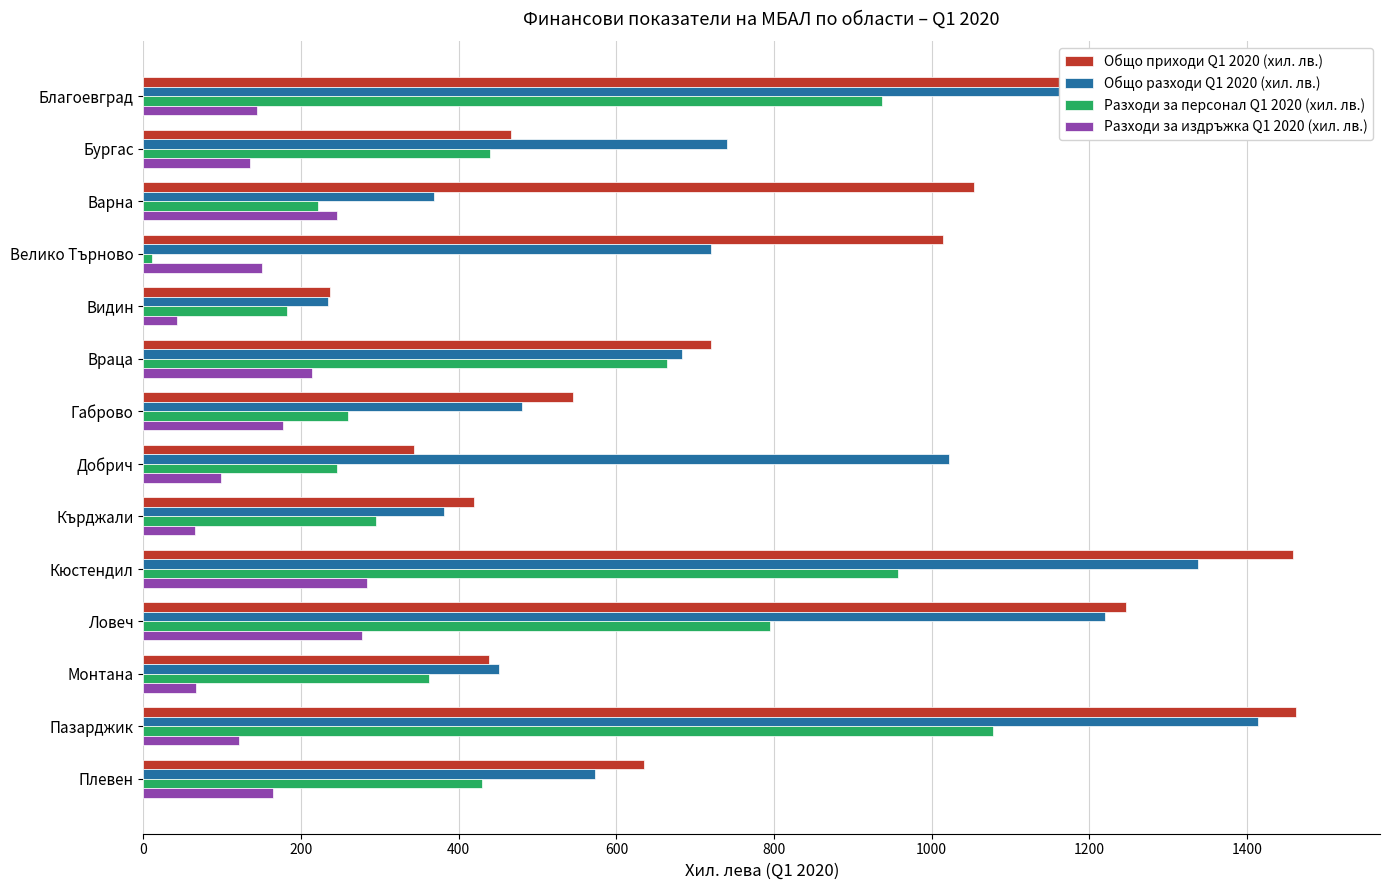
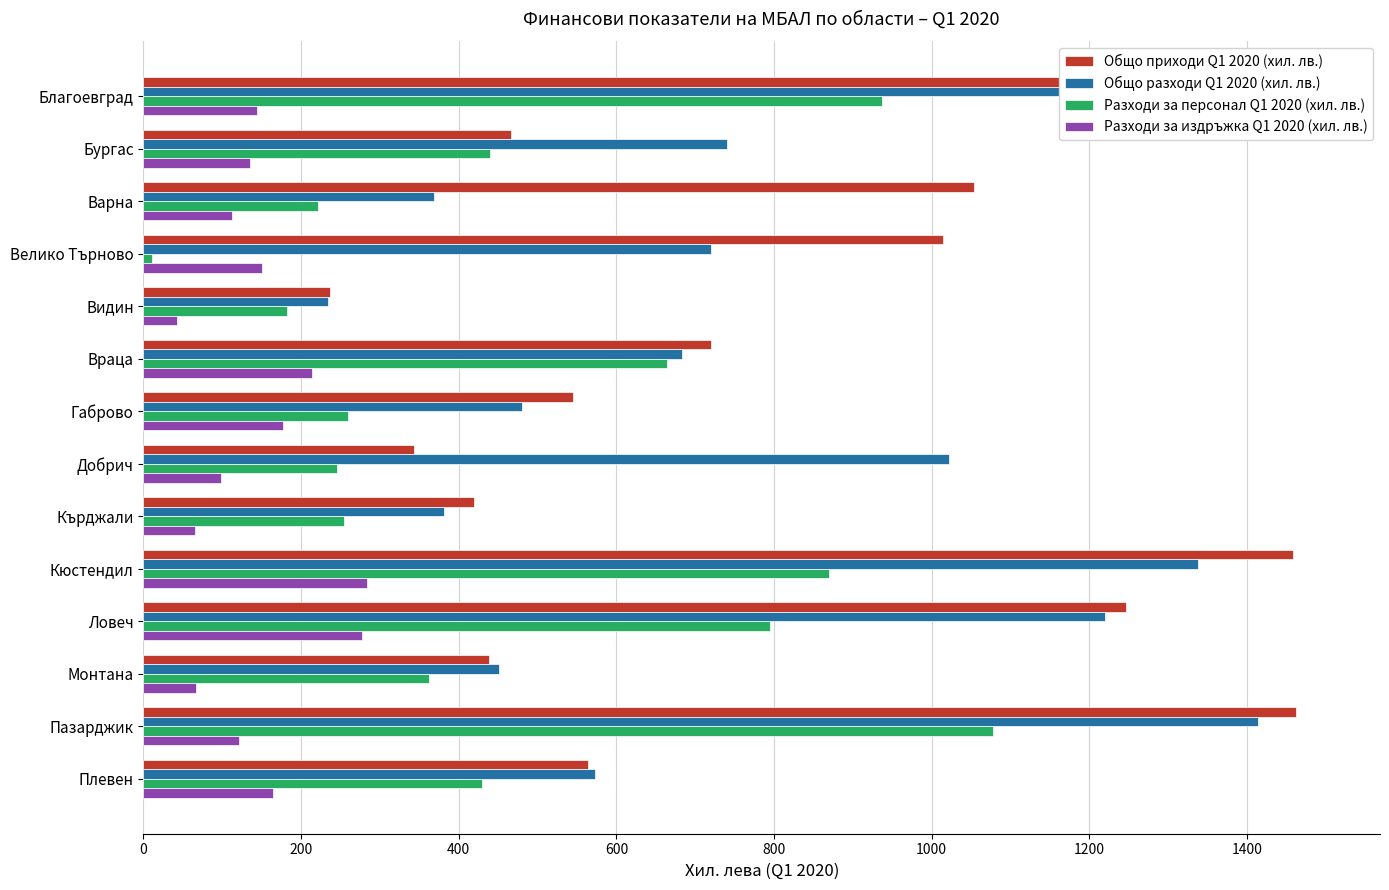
Разходи за издръжка Q1 2020 (хил. лв.), Варна: 250 -> 110
Разходи за персонал Q1 2020 (хил. лв.), Кърджали: 290 -> 250
Разходи за персонал Q1 2020 (хил. лв.), Кюстендил: 960 -> 870
Общо приходи Q1 2020 (хил. лв.), Плевен: 630 -> 560
